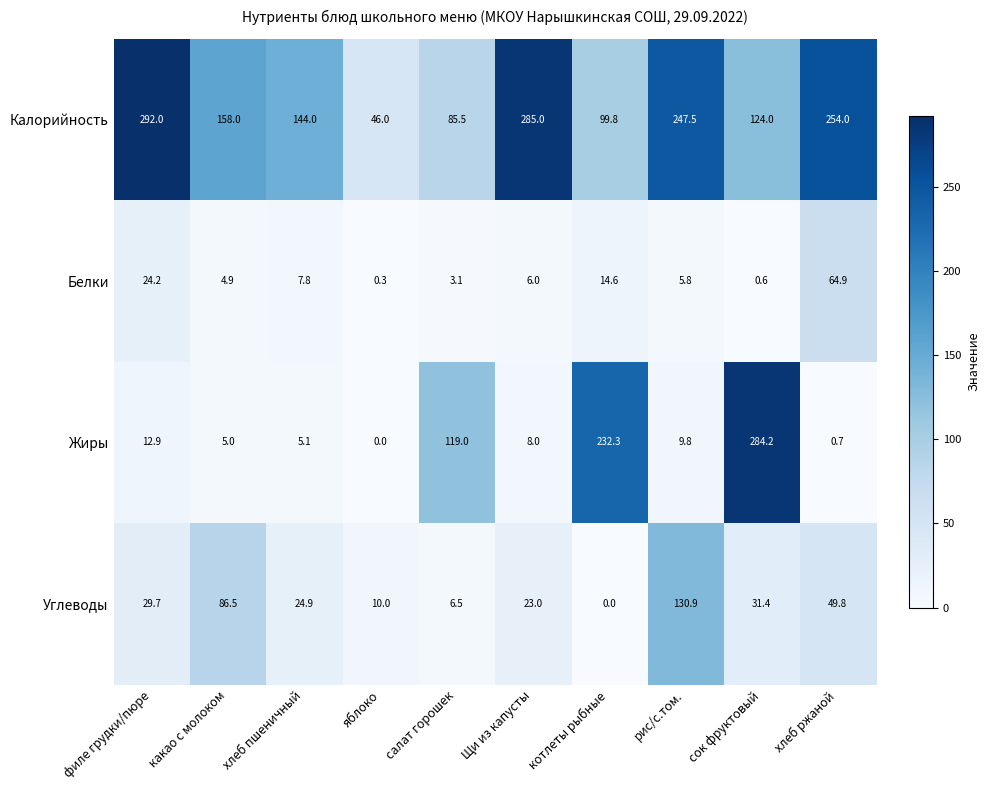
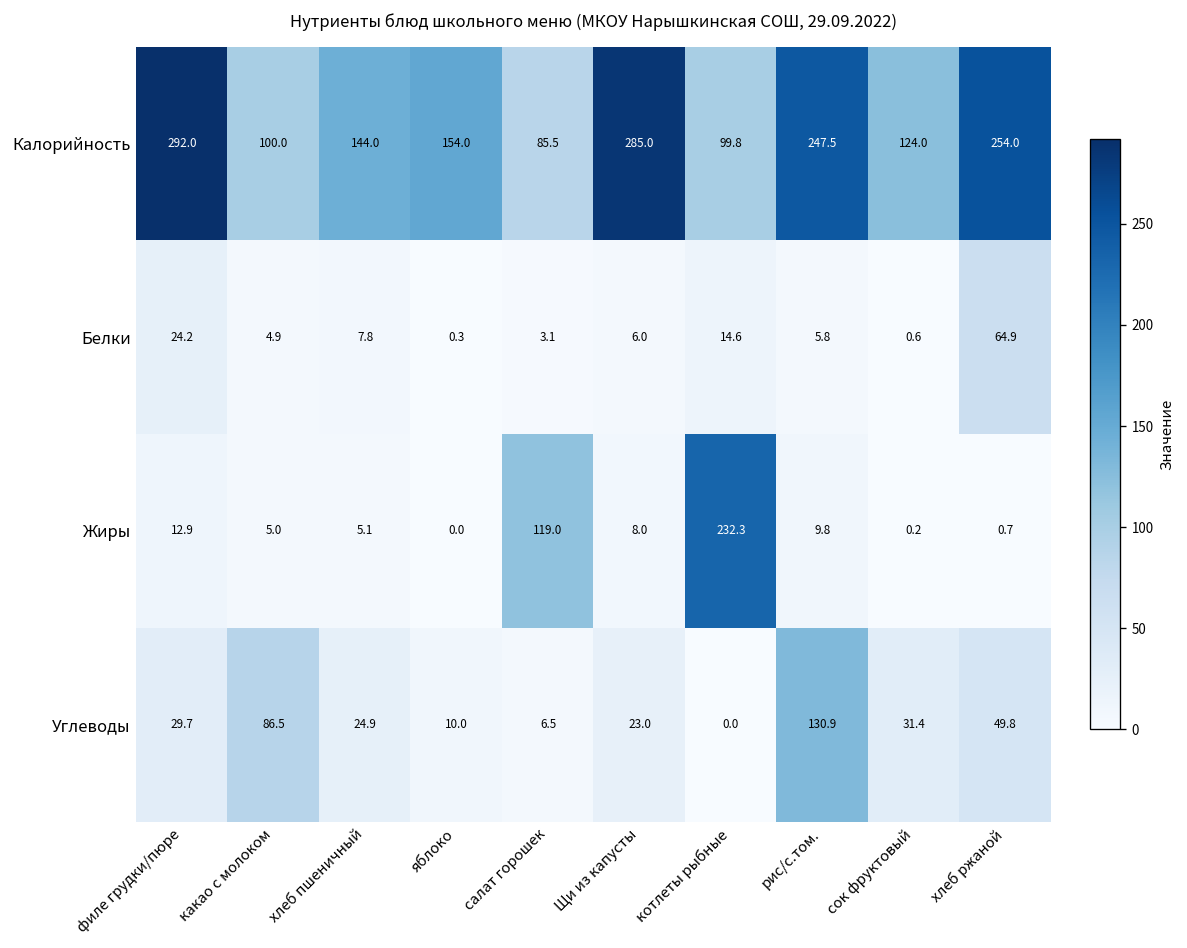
Калорийность, какао с молоком: 158.0 -> 100.0
Калорийность, яблоко: 46.0 -> 154.0
Жиры, сок фруктовый: 284.2 -> 0.2
